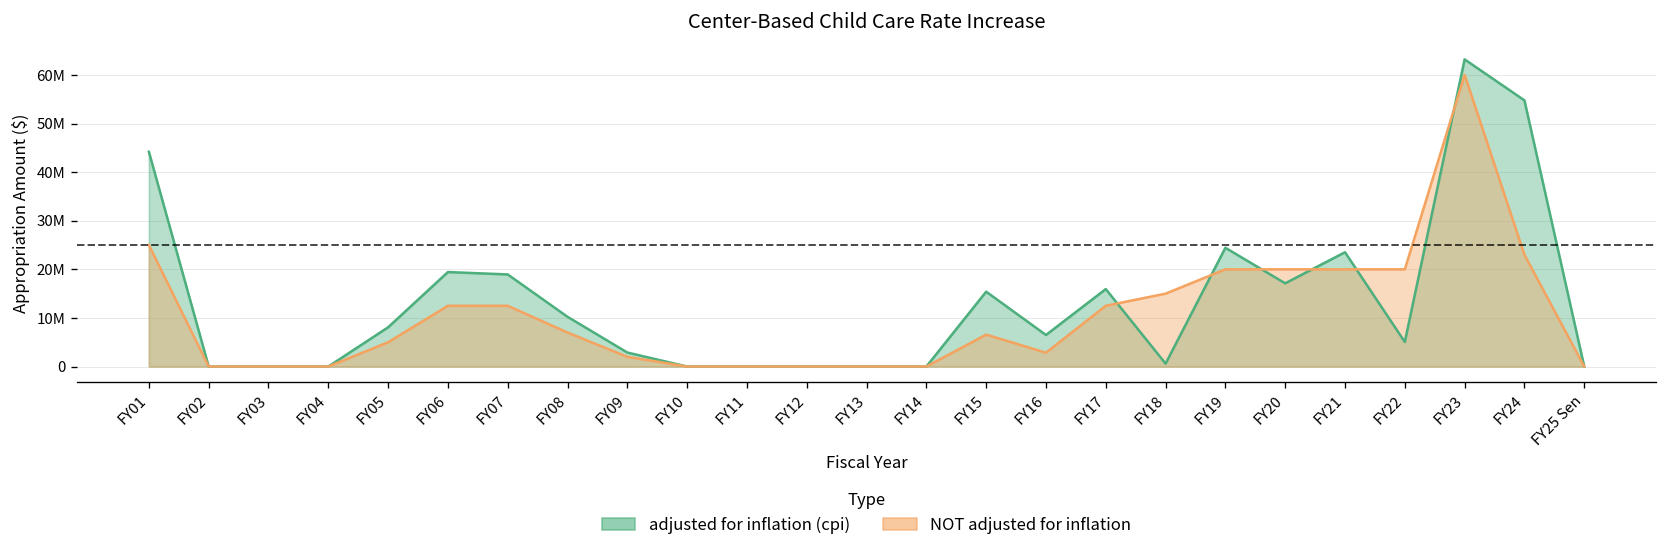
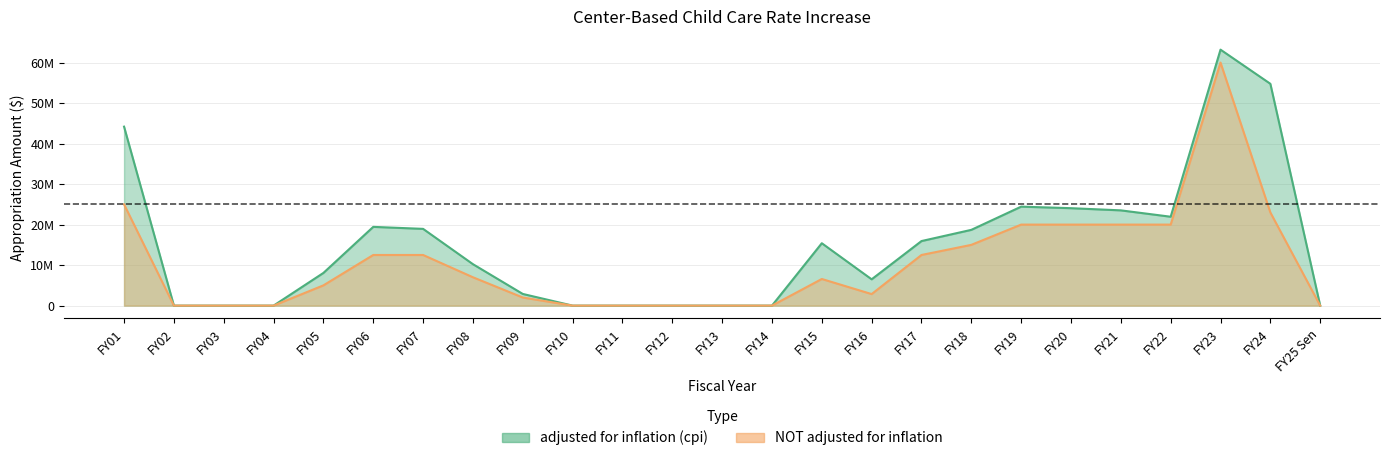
adjusted for inflation (cpi), FY18: 1000000 -> 19000000
adjusted for inflation (cpi), FY20: 17000000 -> 24000000
adjusted for inflation (cpi), FY22: 5000000 -> 22000000
